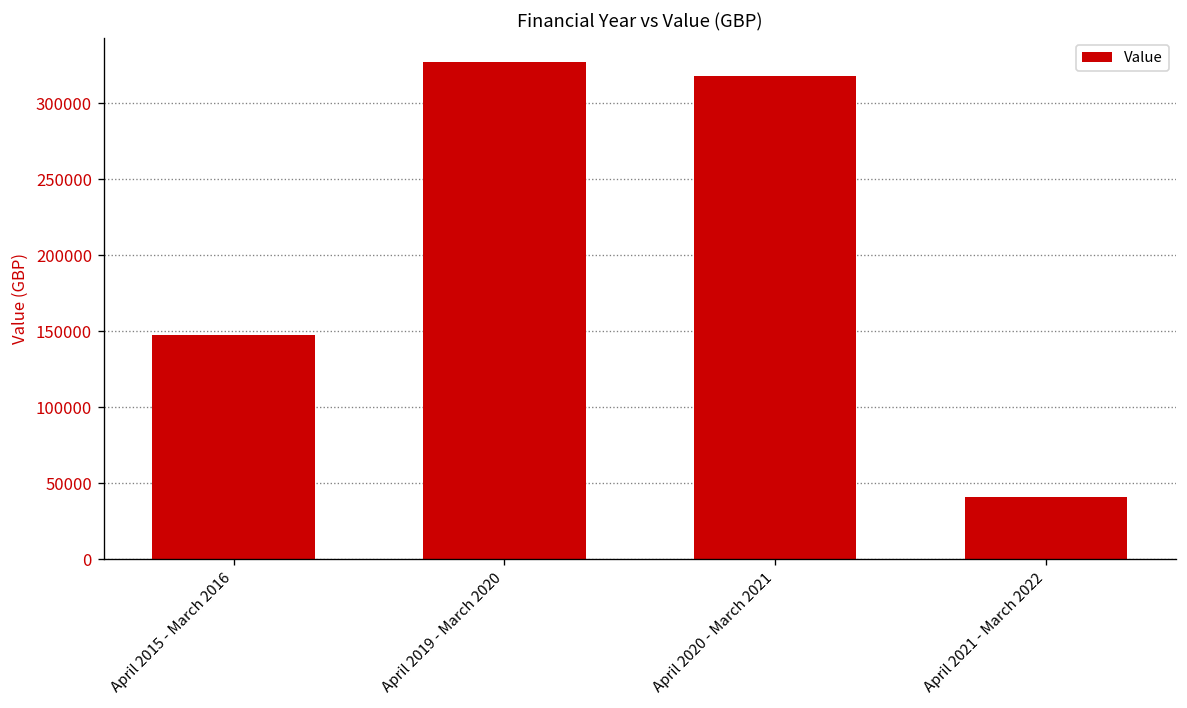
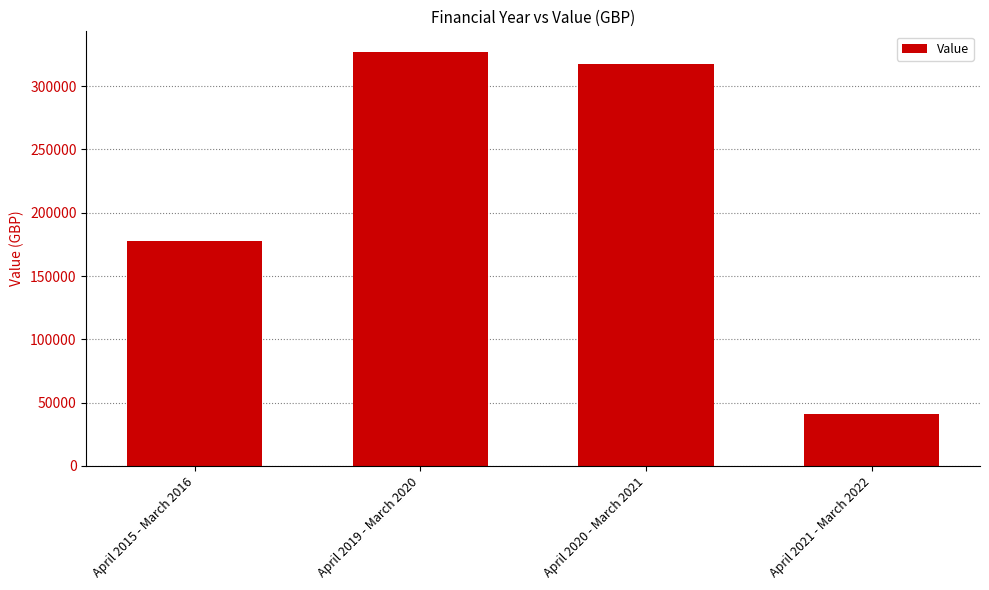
April 2015 - March 2016: 147000 -> 178000
